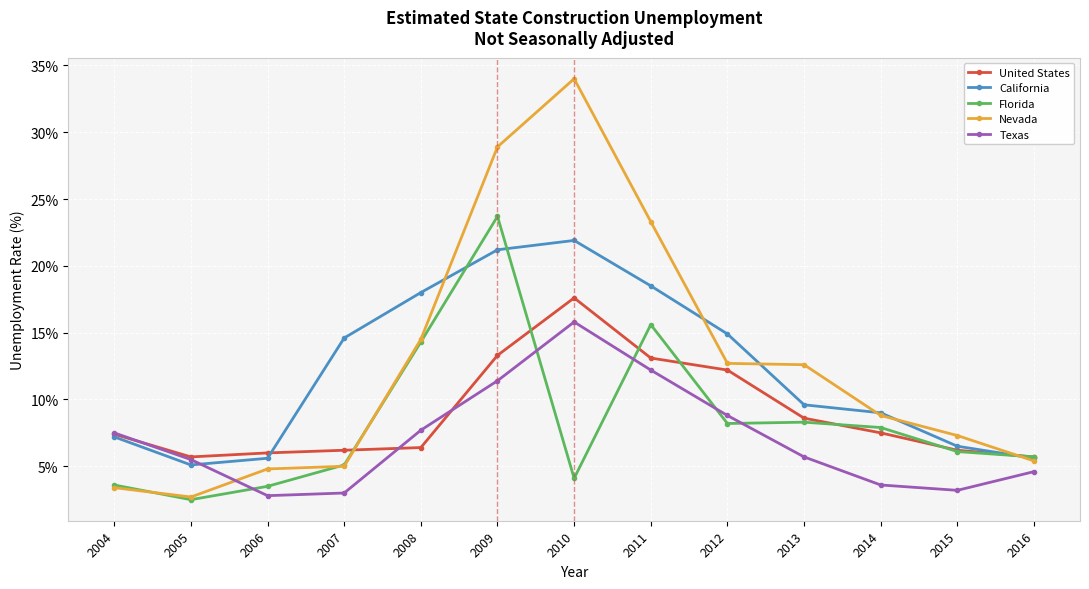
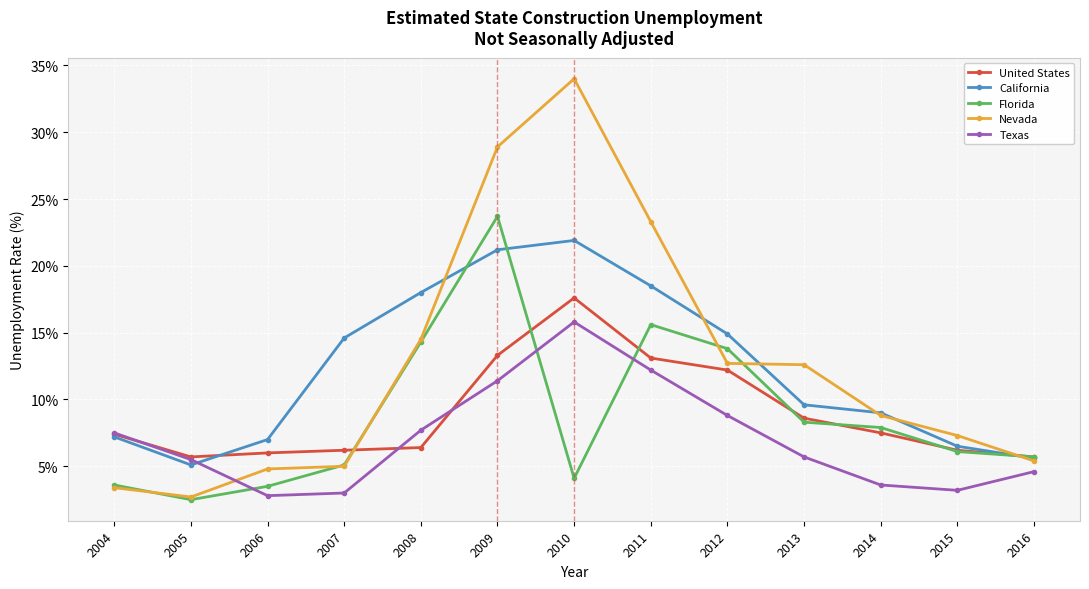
California, 2006: 5.6% -> 7.0%
Florida, 2012: 8.2% -> 13.8%
